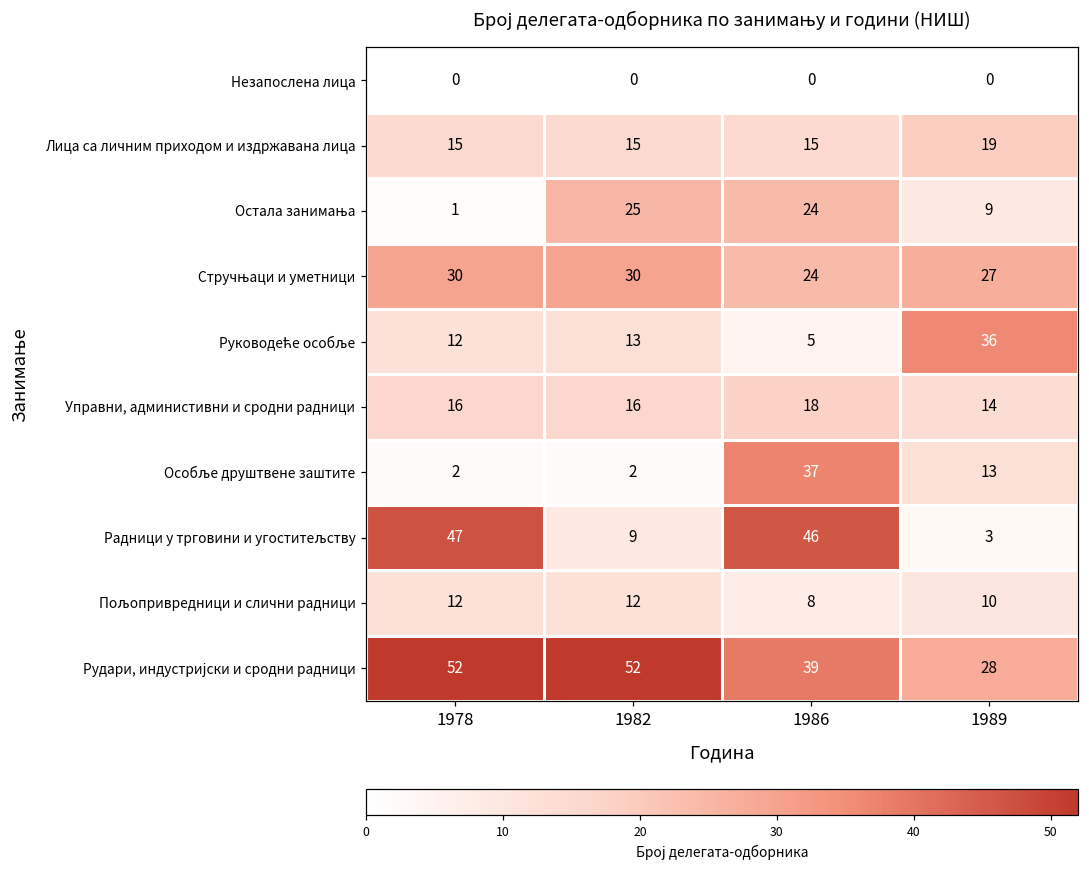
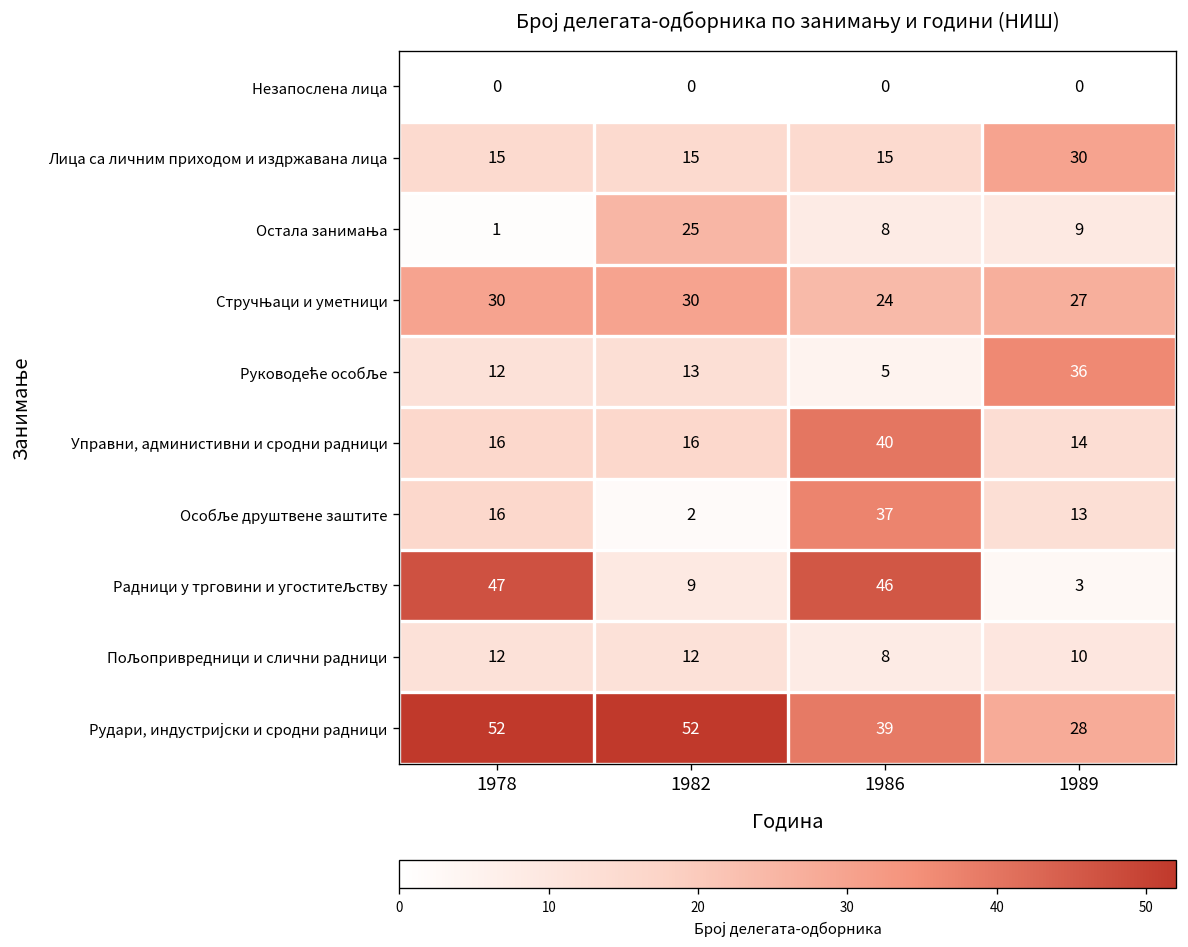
Лица са личним приходом и издржавана лица, 1989: 19 -> 30
Остала занимања, 1986: 24 -> 8
Управни, администивни и сродни радници, 1986: 18 -> 40
Особље друштвене заштите, 1978: 2 -> 16
